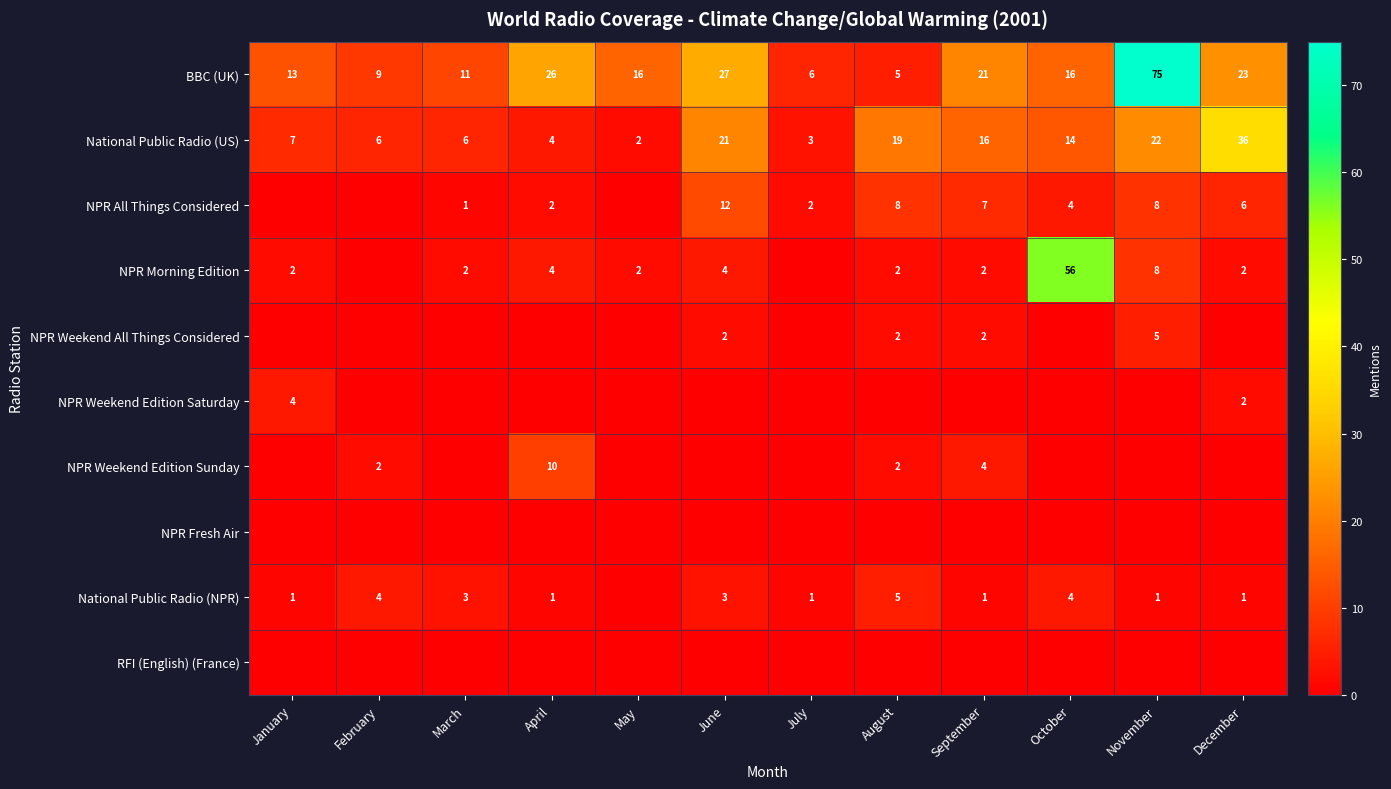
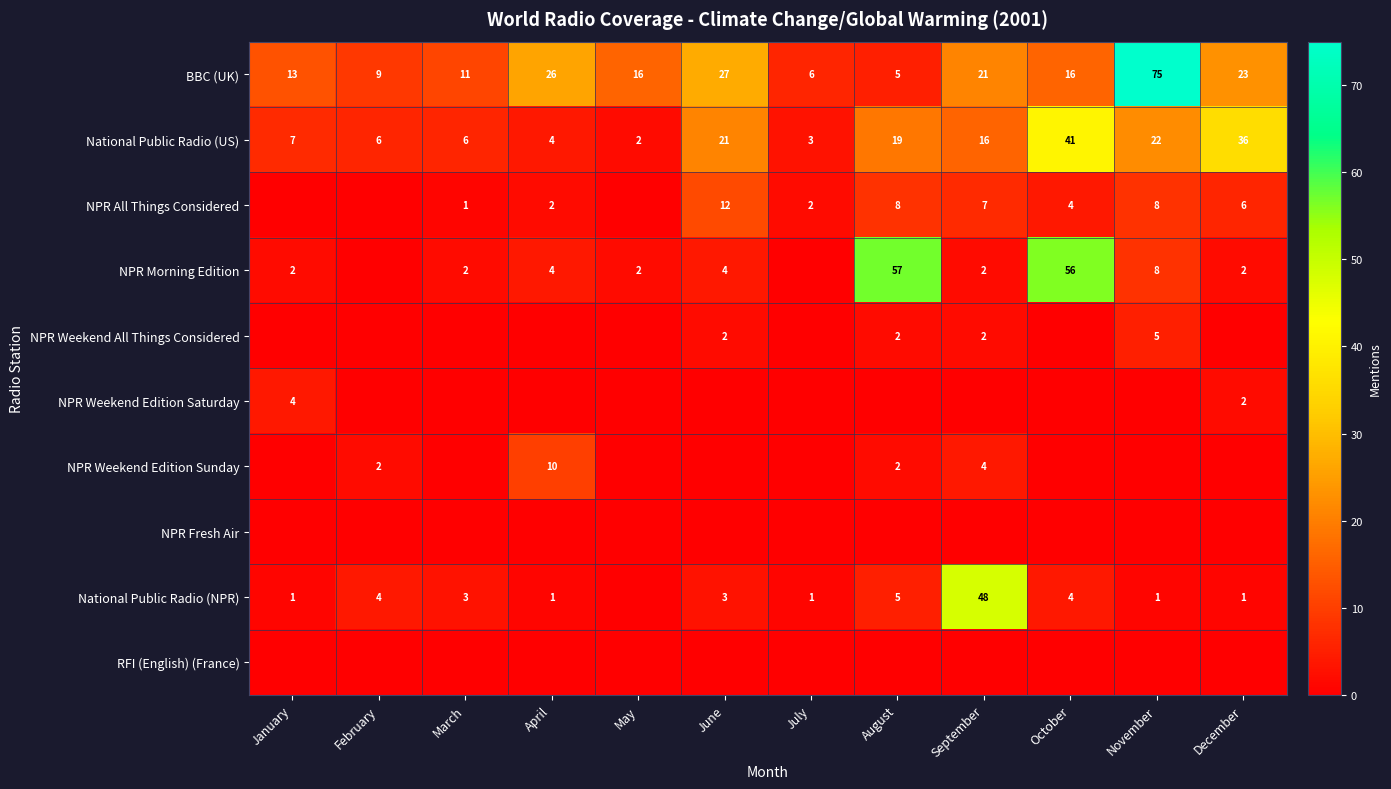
National Public Radio (US), October: 14 -> 41
NPR Morning Edition, August: 2 -> 57
National Public Radio (NPR), September: 1 -> 48
